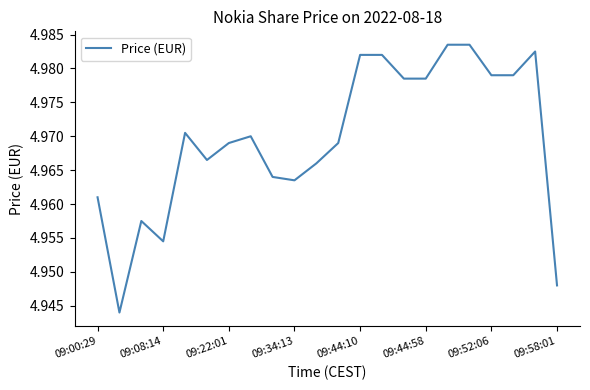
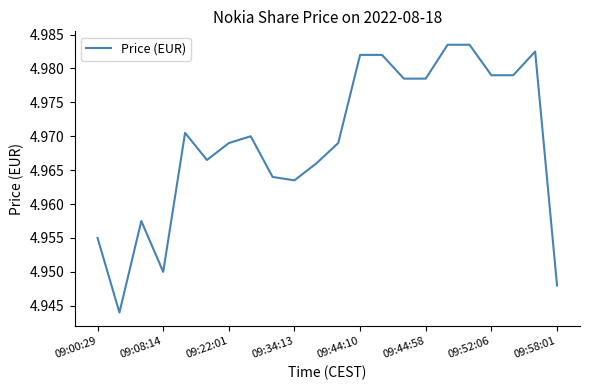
09:00:29: 4.961 -> 4.955
09:08:14: 4.955 -> 4.950
